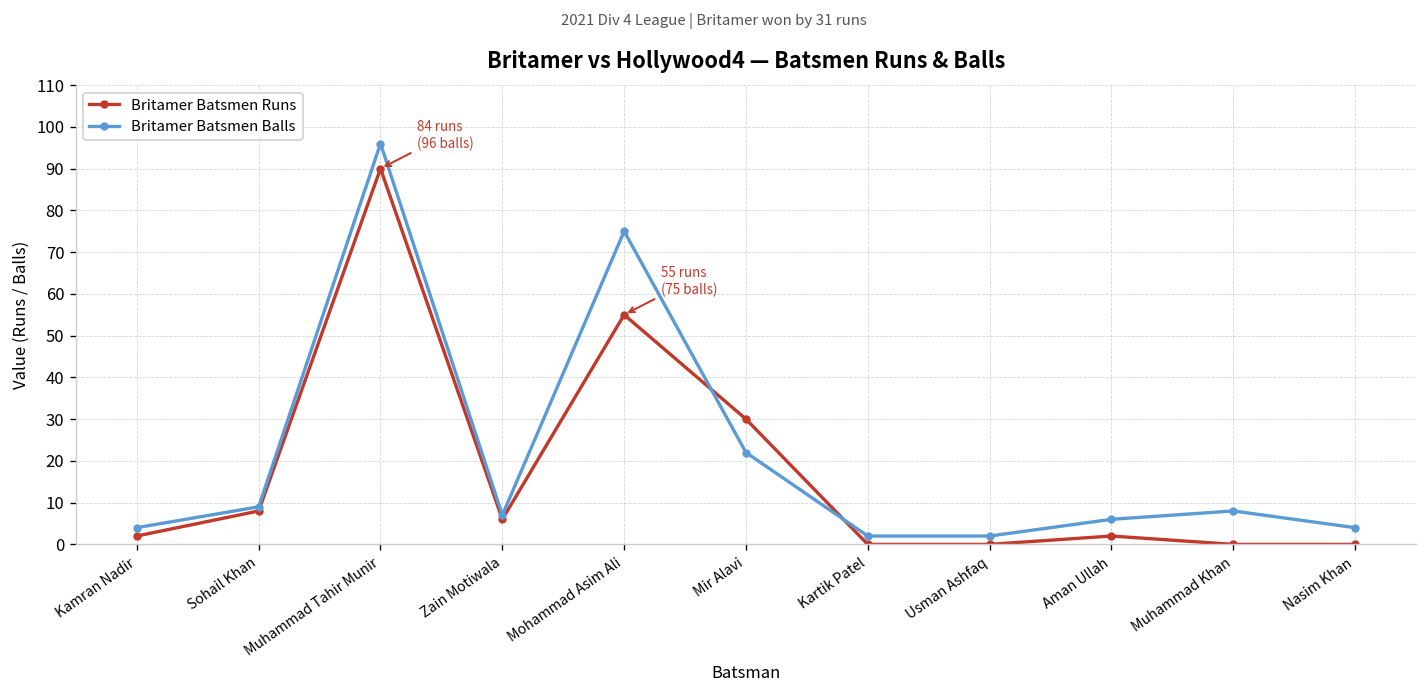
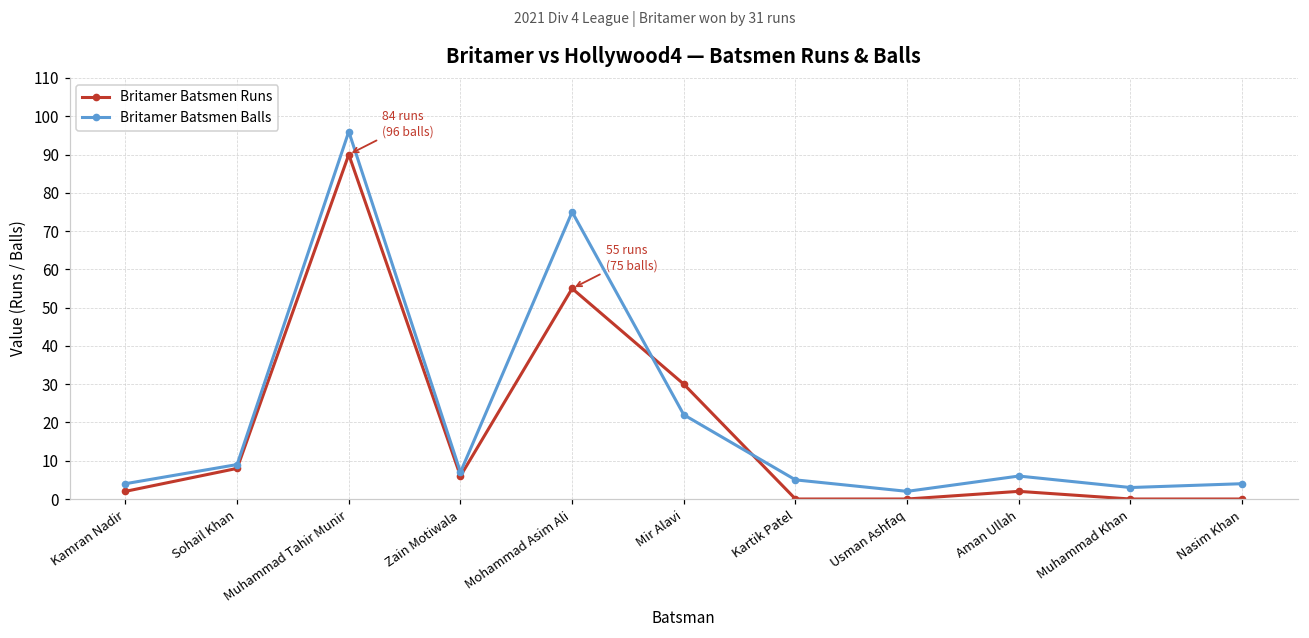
Britamer Batsmen Balls, Kartik Patel: 2 -> 5
Britamer Batsmen Balls, Muhammad Khan: 8 -> 3
